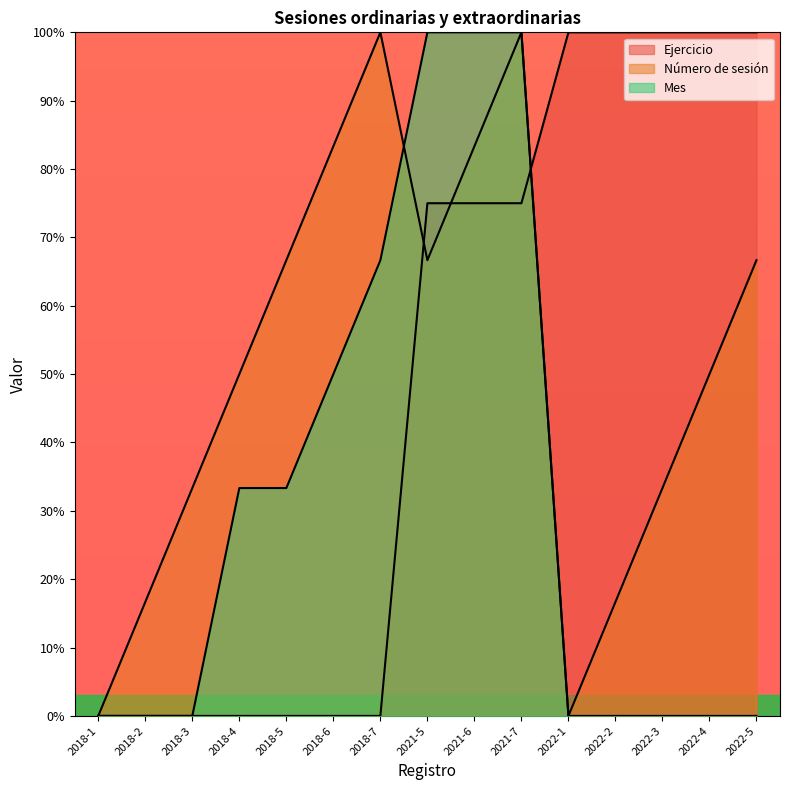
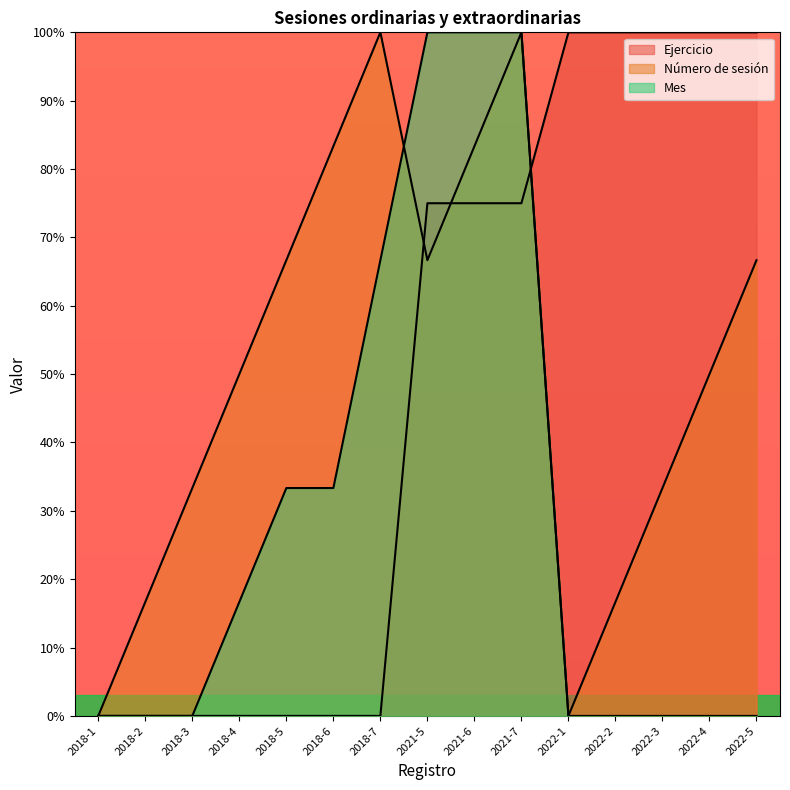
Mes, 2018-4: 33% -> 17%
Mes, 2018-6: 50% -> 33%
